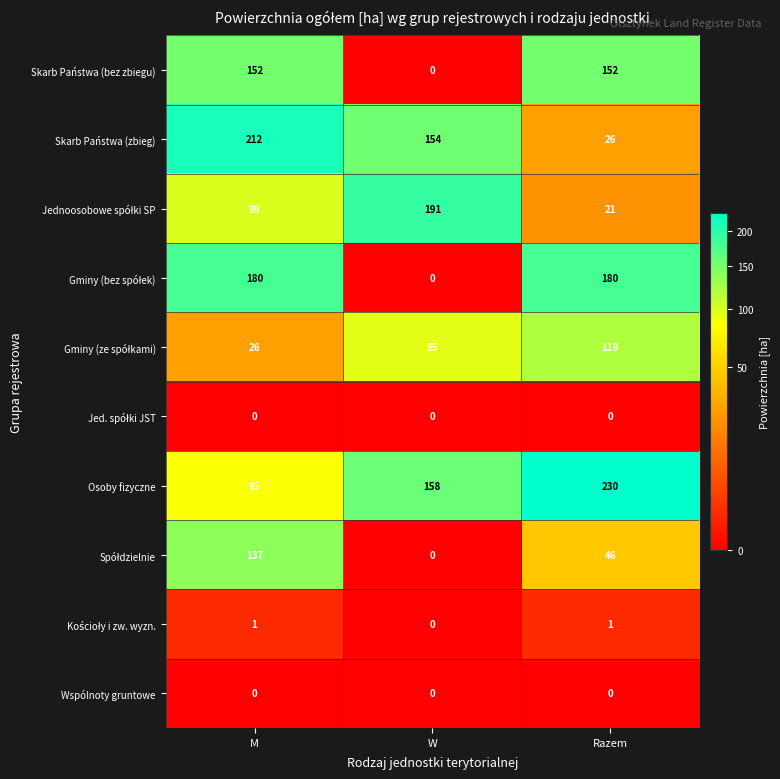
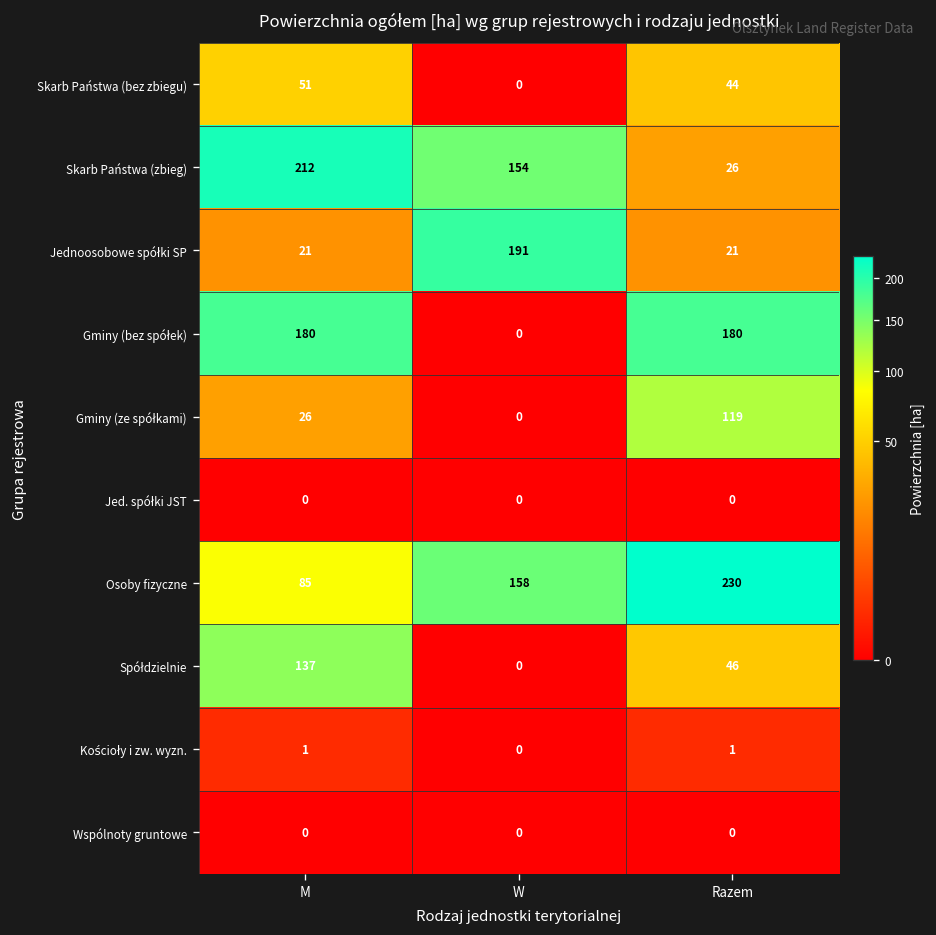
Skarb Państwa (bez zbiegu), M: 152 -> 51
Skarb Państwa (bez zbiegu), Razem: 152 -> 44
Jednoosobowe spółki SP, M: 99 -> 21
Gminy (ze spółkami), W: 95 -> 0
